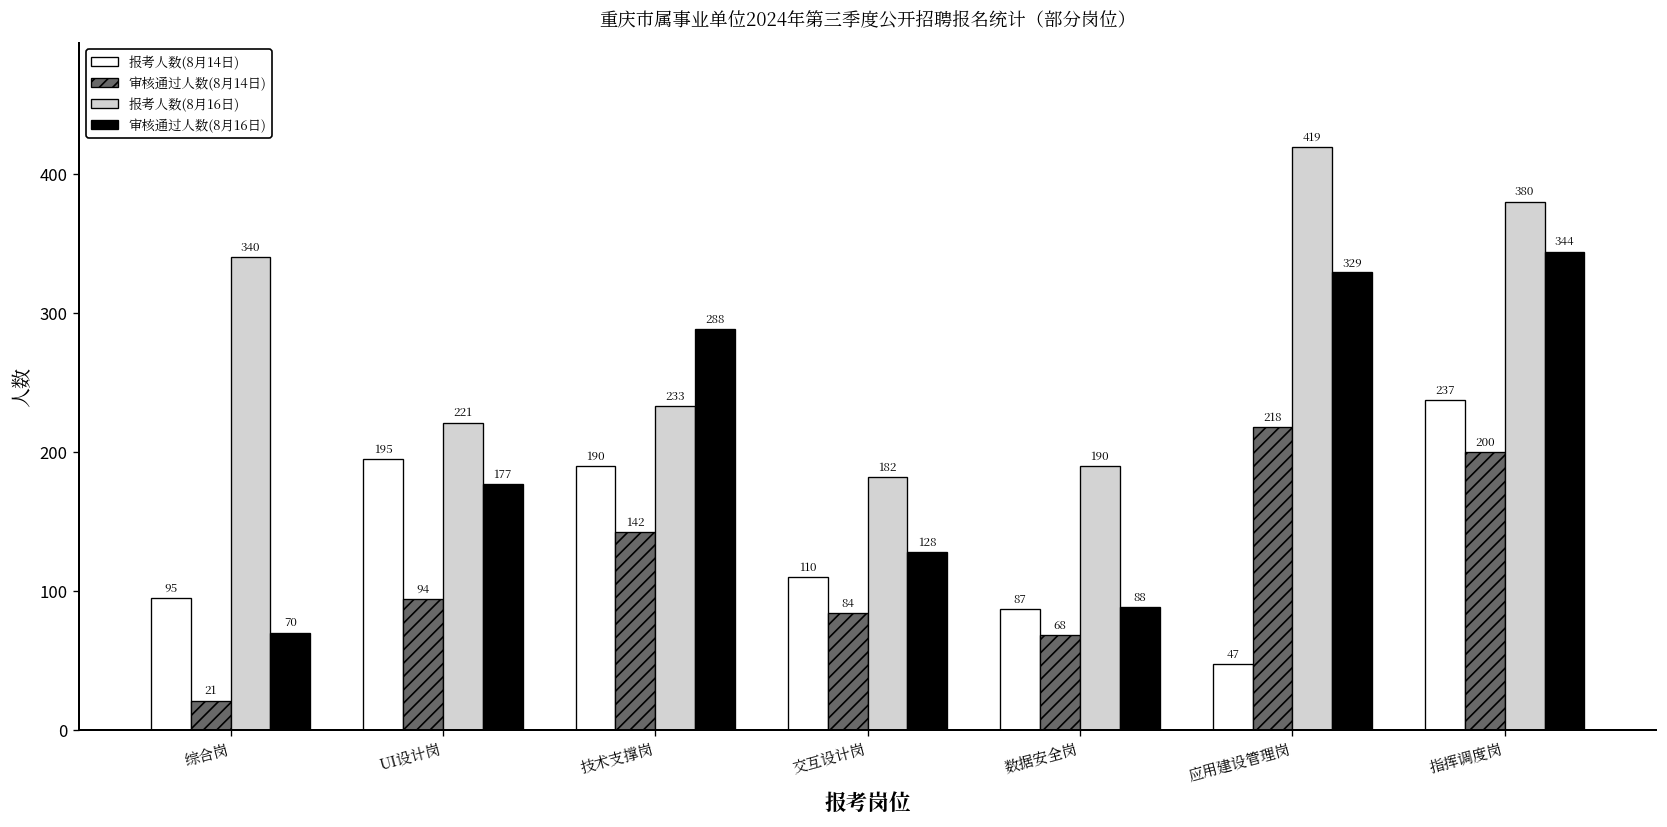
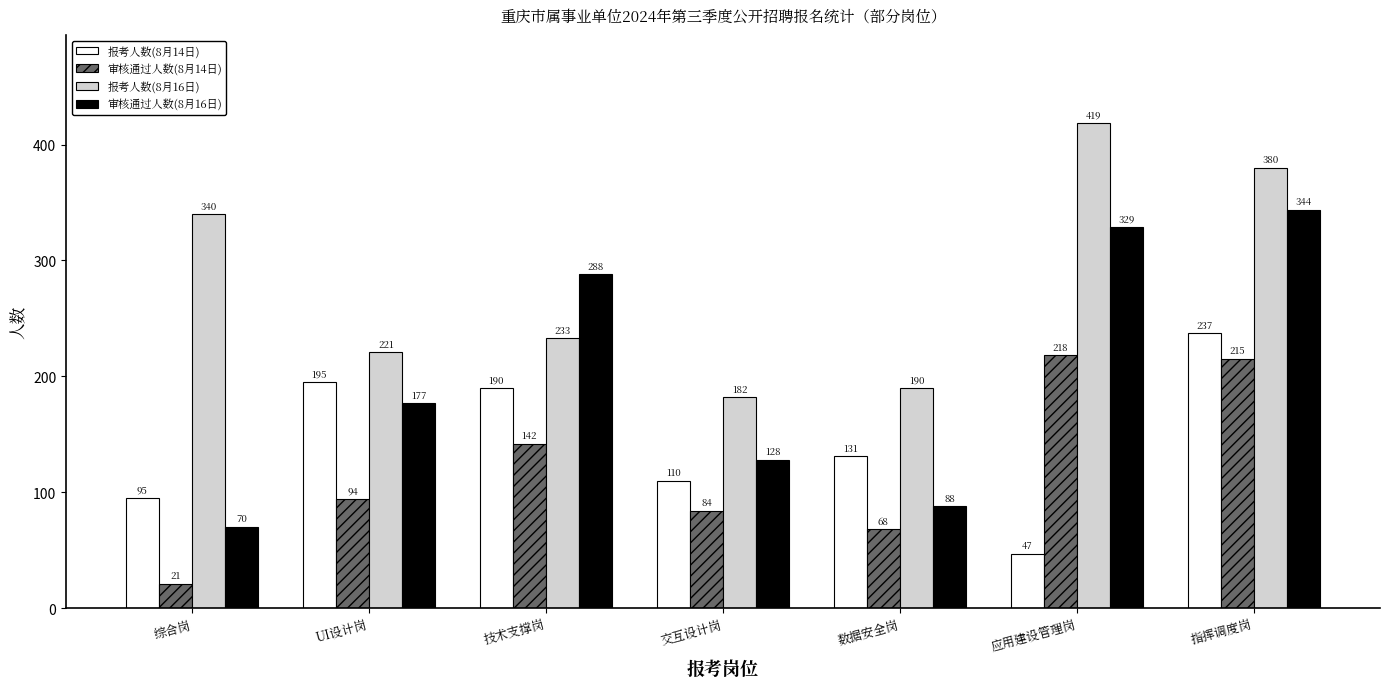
报考人数(8月14日), 数据安全岗: 87 -> 131
审核通过人数(8月14日), 指挥调度岗: 200 -> 215
